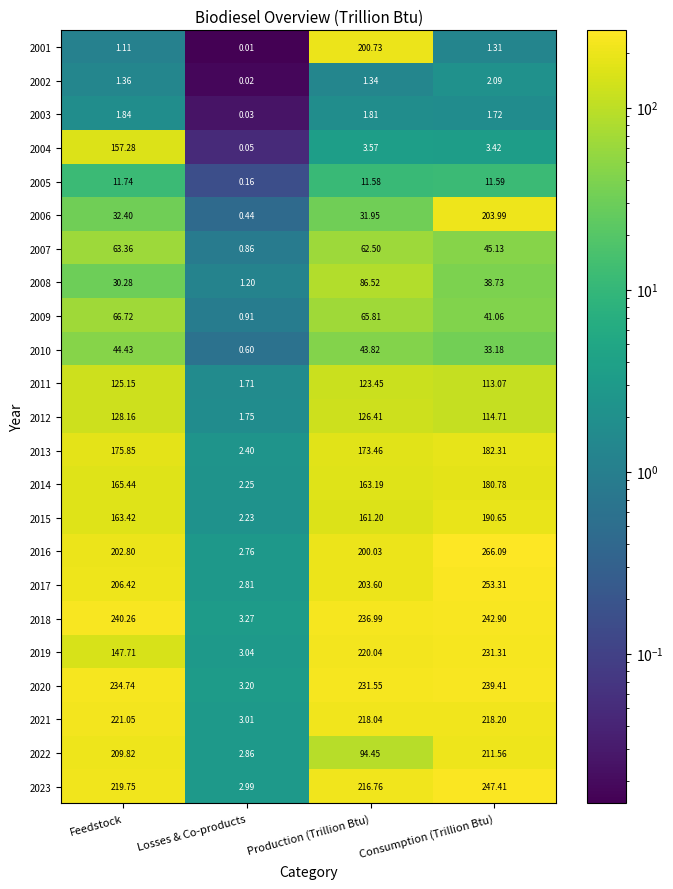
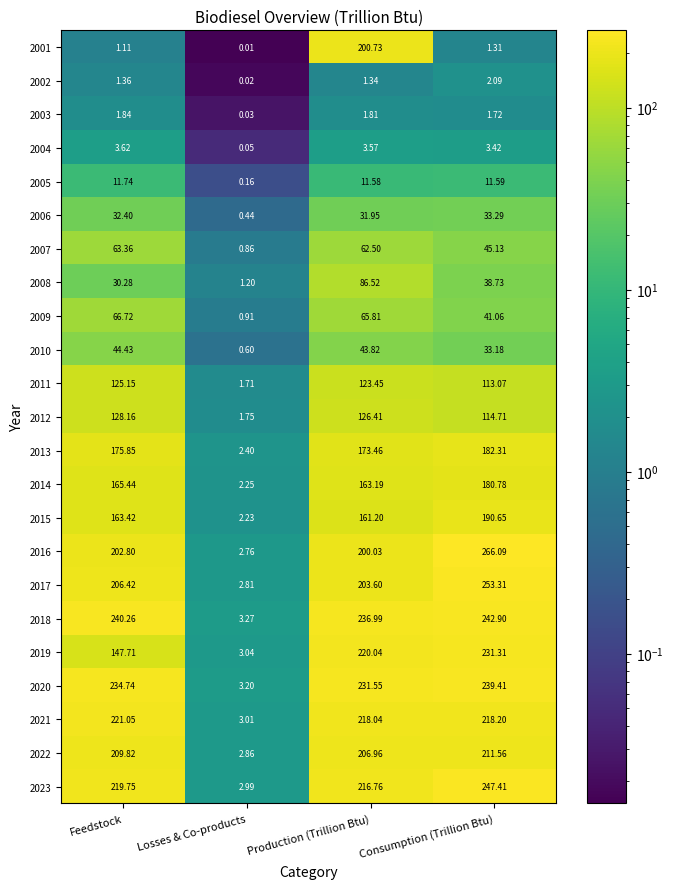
2004, Feedstock: 157.28 -> 3.62
2006, Consumption (Trillion Btu): 203.99 -> 33.29
2022, Production (Trillion Btu): 94.45 -> 206.96
